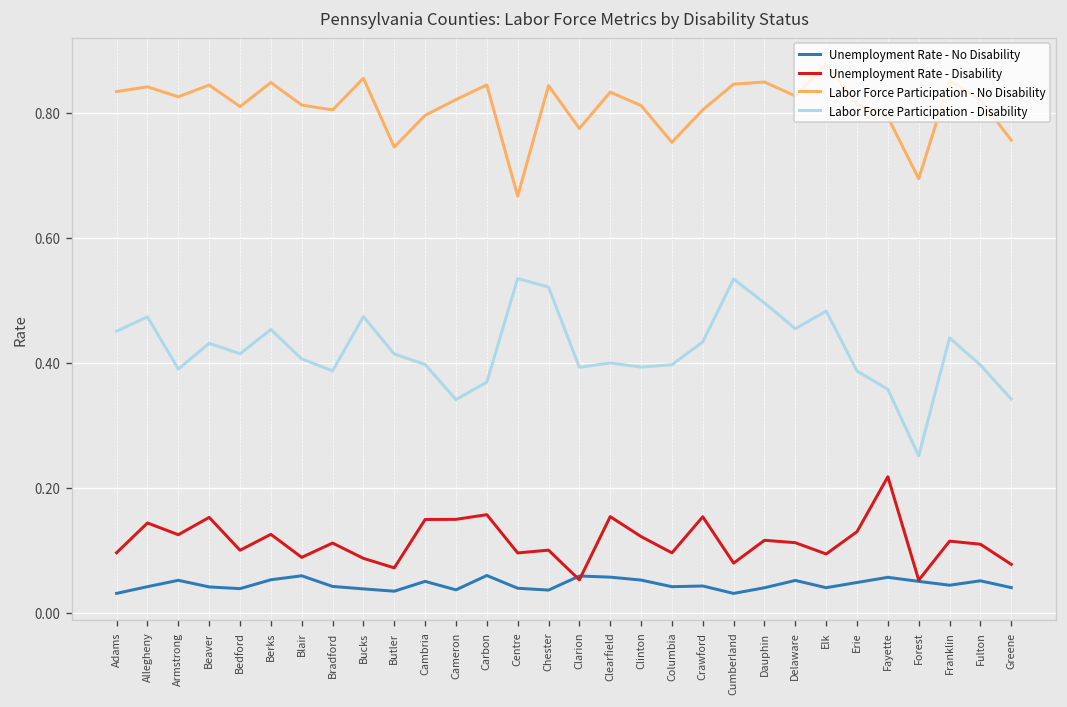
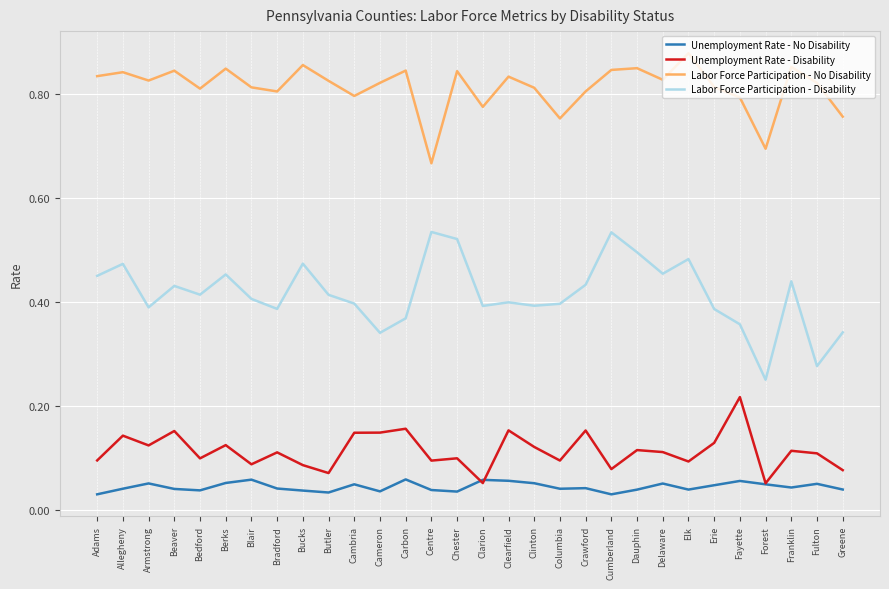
Labor Force Participation - No Disability, Butler: 0.75 -> 0.83
Labor Force Participation - Disability, Fulton: 0.40 -> 0.28
